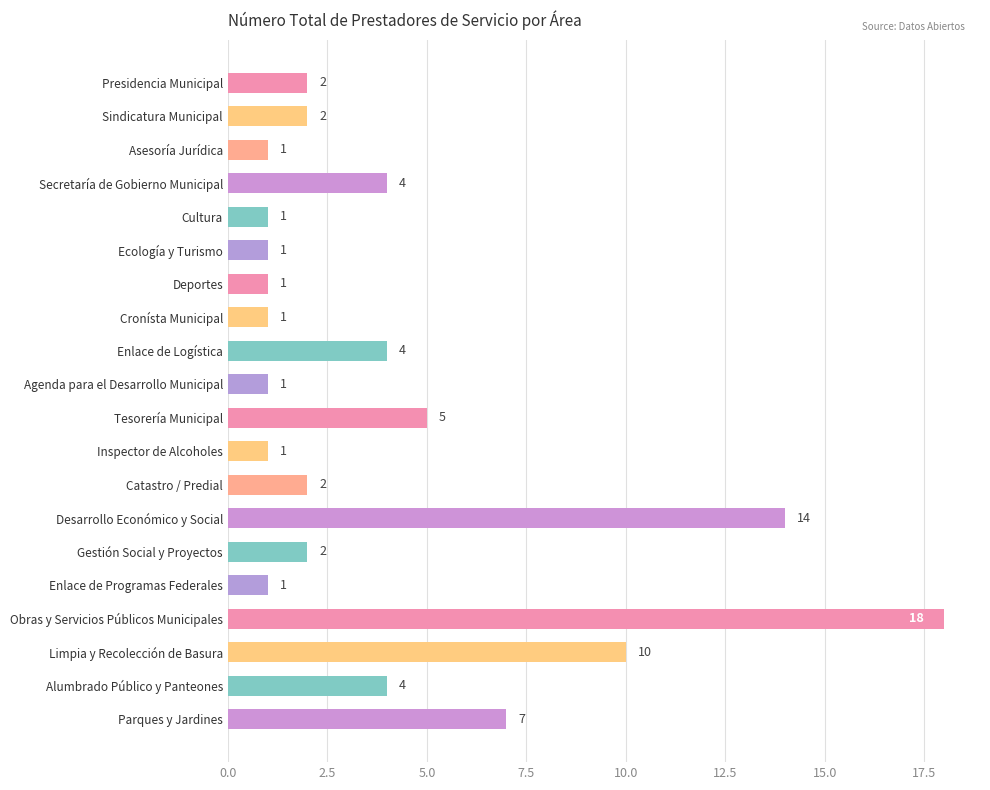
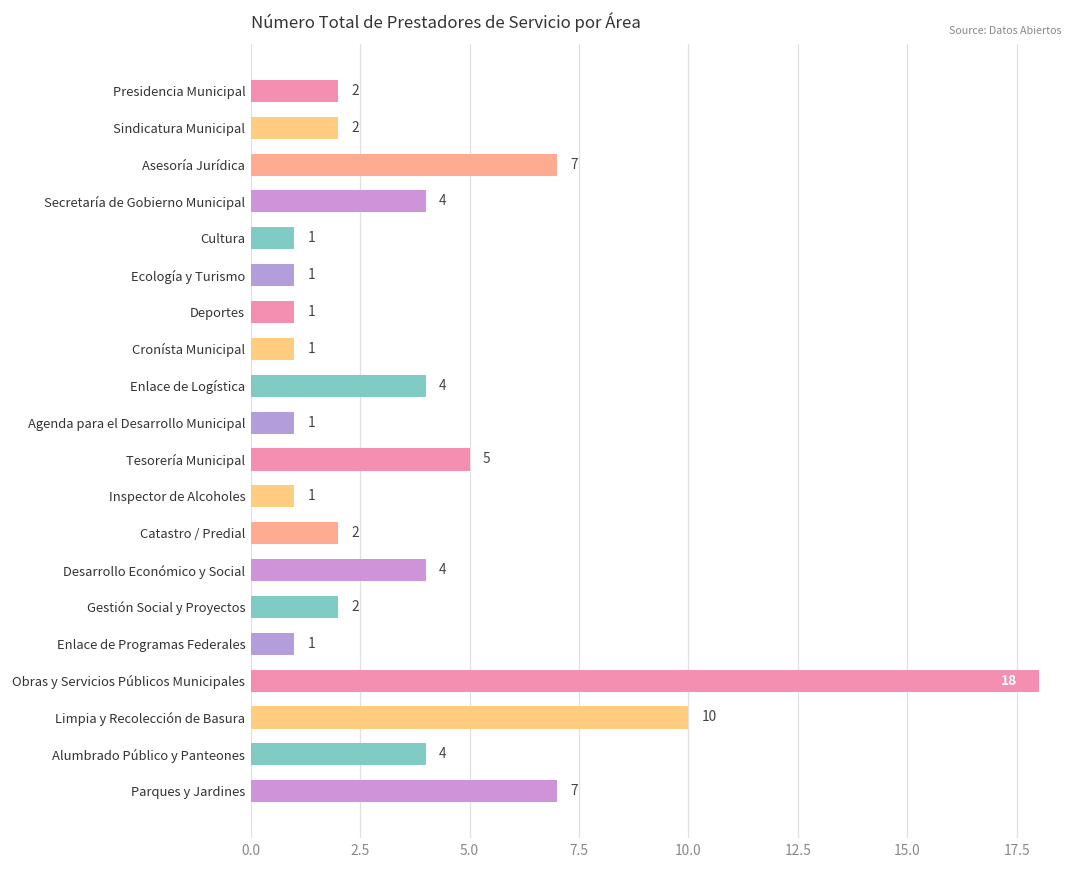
Asesoría Jurídica: 1 -> 7
Desarrollo Económico y Social: 14 -> 4
